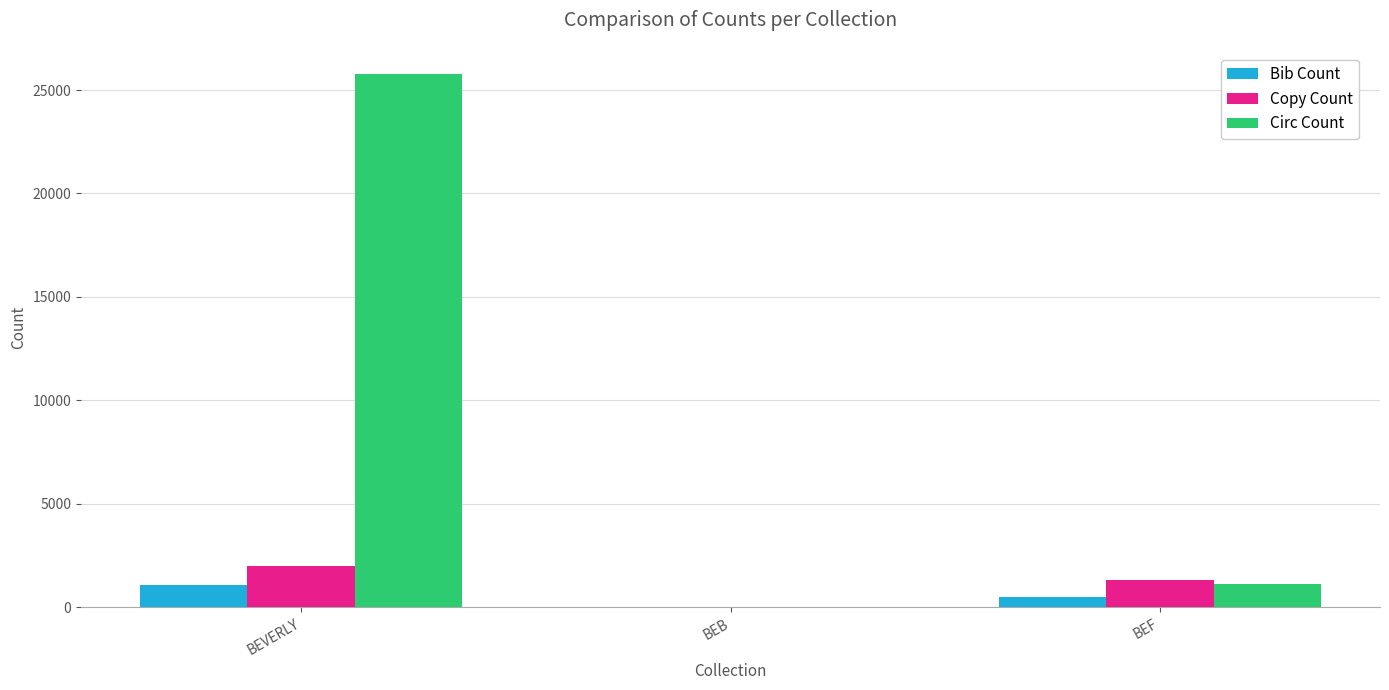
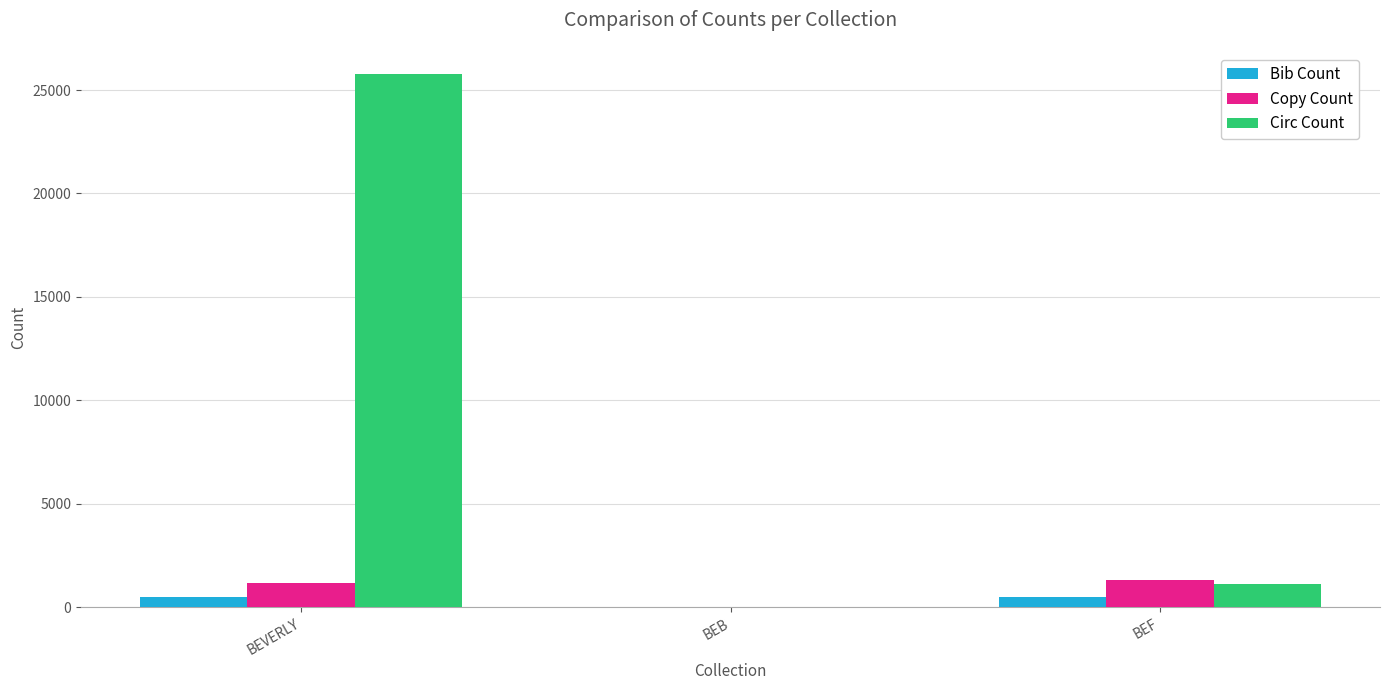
Bib Count, BEVERLY: 1100 -> 500
Copy Count, BEVERLY: 2000 -> 1200
